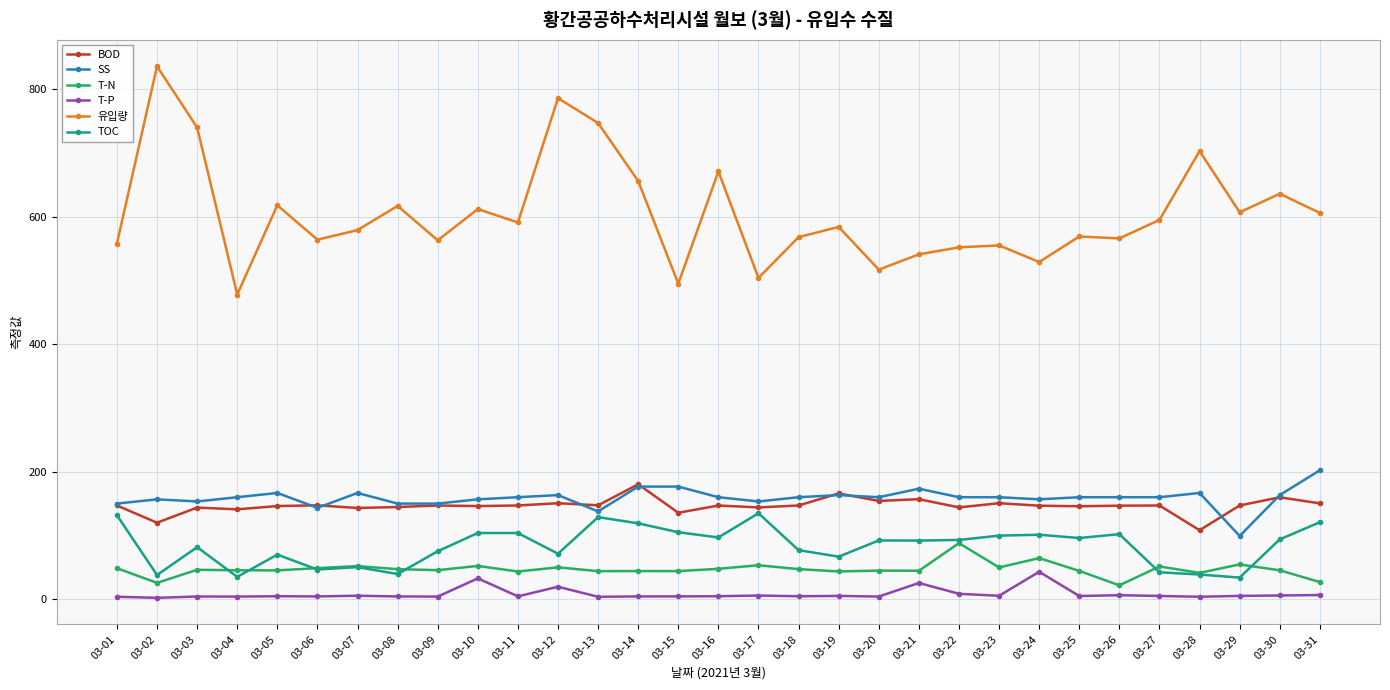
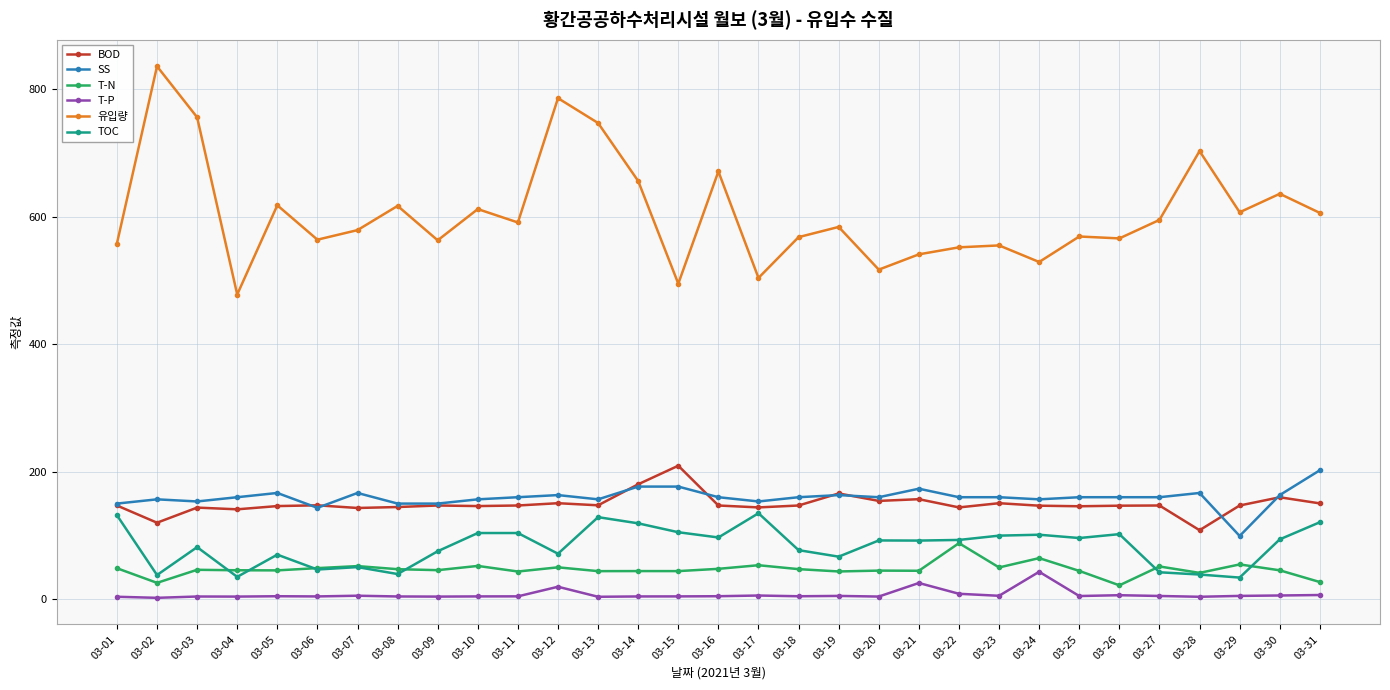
유입량, 03-03: 740 -> 760
T-P, 03-10: 30 -> 0
SS, 03-13: 140 -> 160
BOD, 03-15: 140 -> 210
